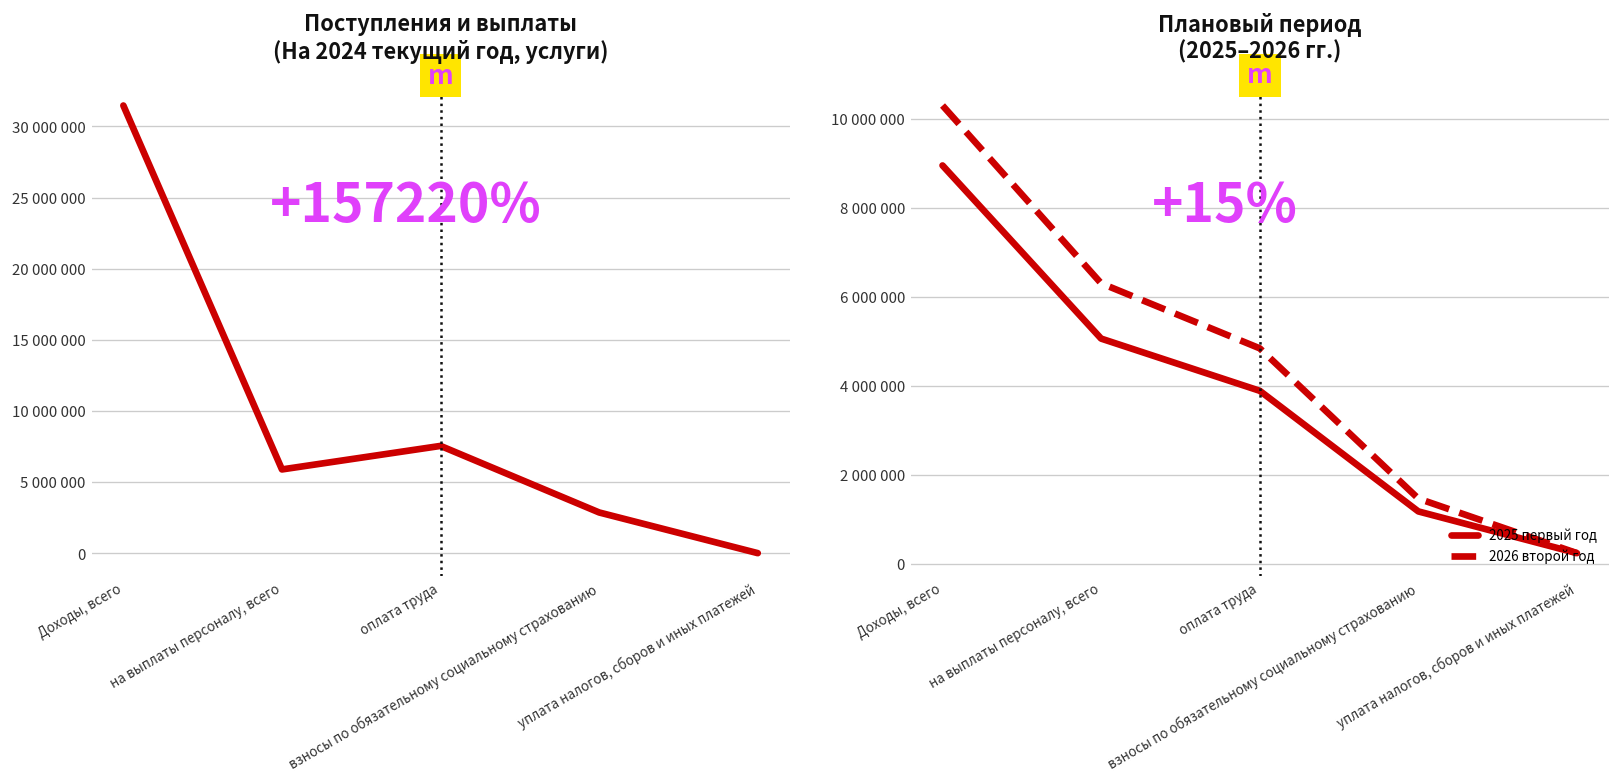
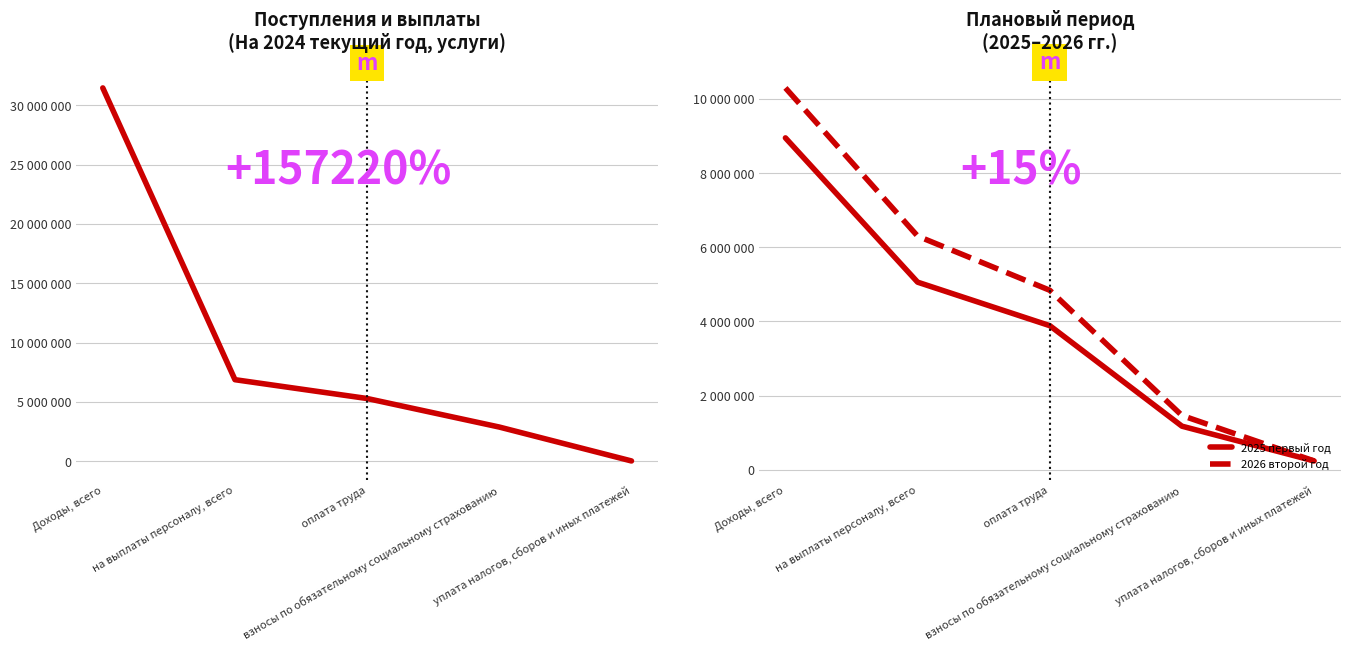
Поступления и выплаты (На 2024 текущий год, услуги), на выплаты персоналу, всего: 5900000 -> 6900000
Поступления и выплаты (На 2024 текущий год, услуги), оплата труда: 7600000 -> 5300000
